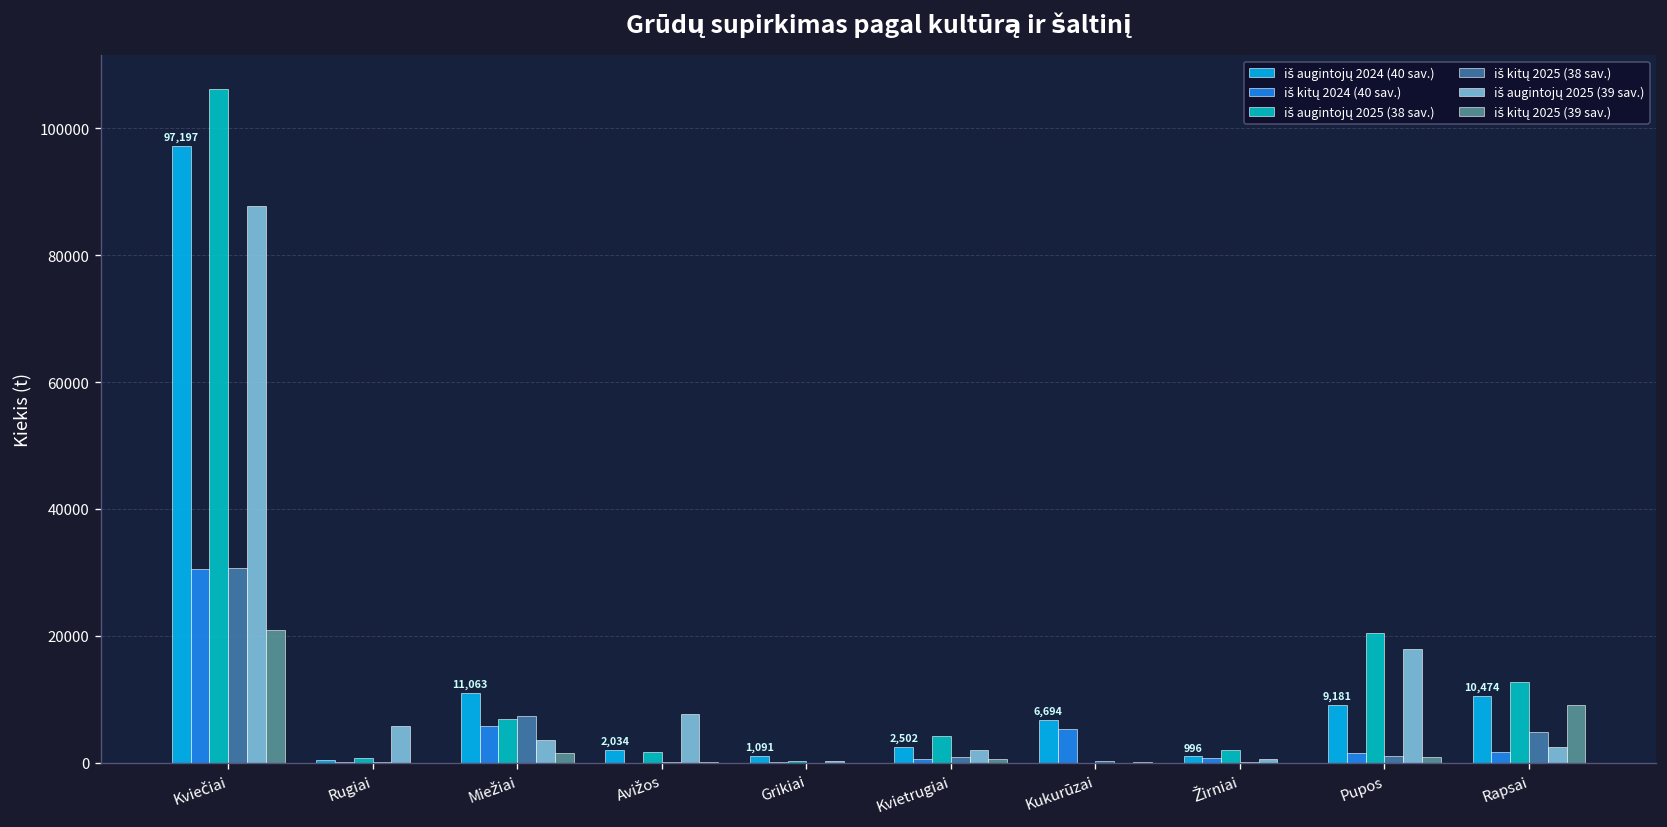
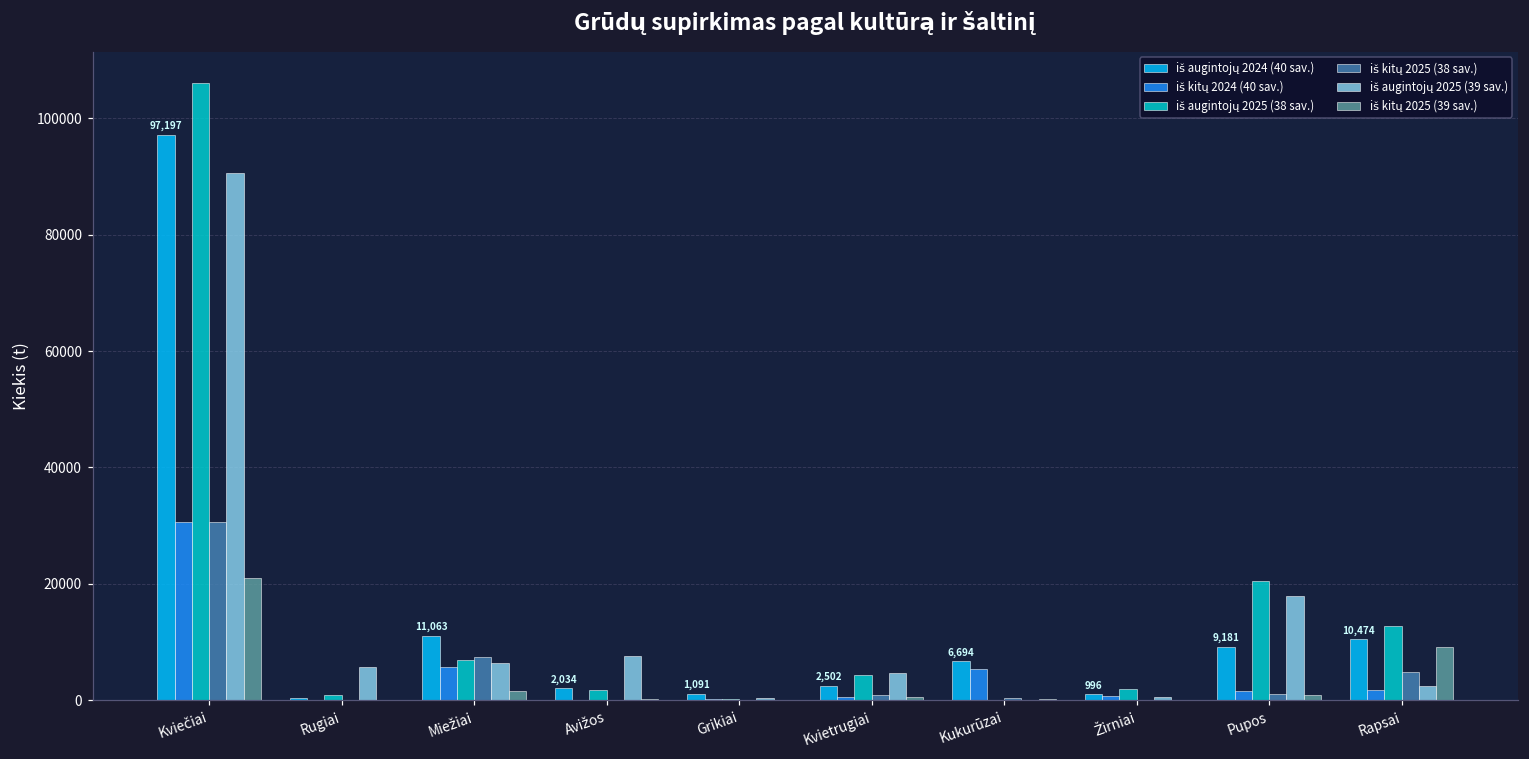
iš augintojų 2025 (39 sav.), Kviečiai: 88000 -> 91000
iš augintojų 2025 (39 sav.), Miežiai: 4000 -> 6000
iš augintojų 2025 (39 sav.), Kvietrugiai: 2000 -> 5000
